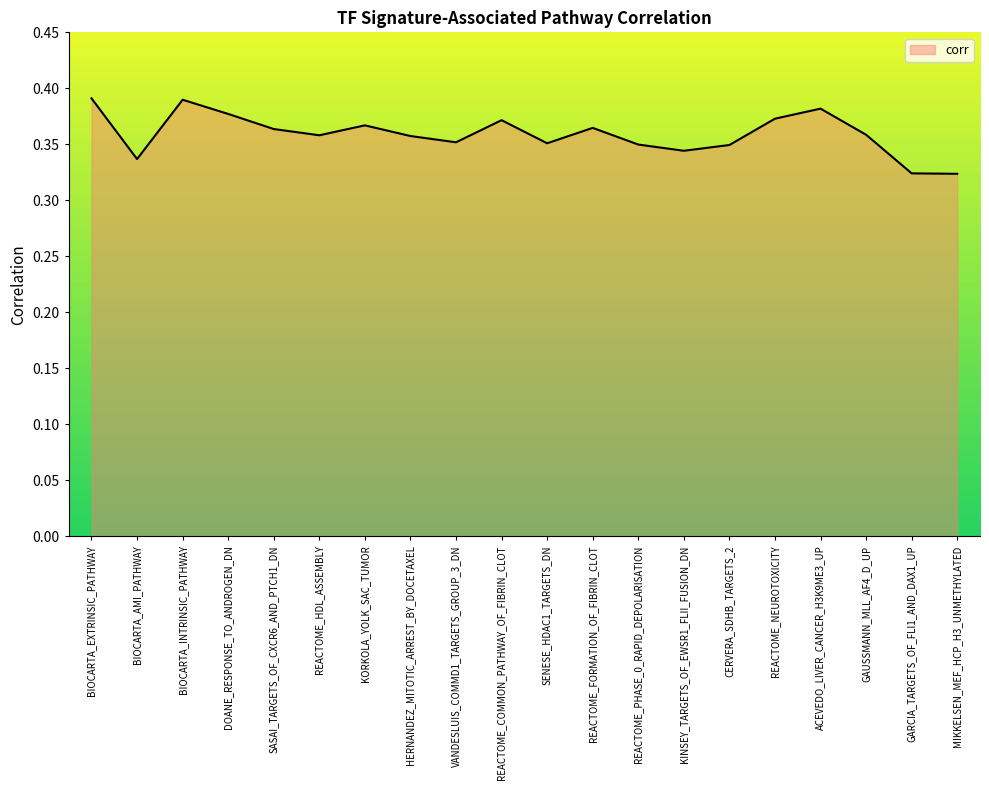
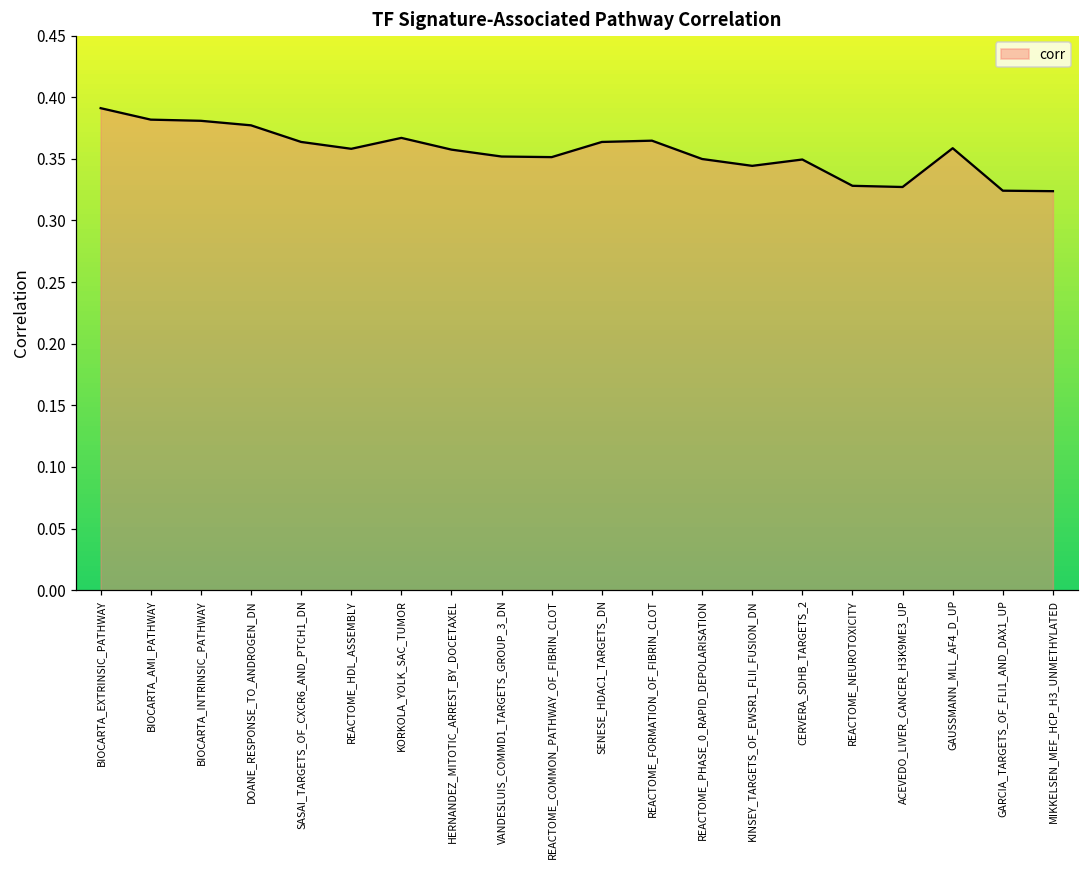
BIOCARTA_AMI_PATHWAY: 0.337 -> 0.382
BIOCARTA_INTRINSIC_PATHWAY: 0.390 -> 0.381
REACTOME_COMMON_PATHWAY_OF_FIBRIN_CLOT: 0.372 -> 0.351
SENESE_HDAC1_TARGETS_DN: 0.351 -> 0.364
REACTOME_NEUROTOXICITY: 0.373 -> 0.328
ACEVEDO_LIVER_CANCER_H3K9ME3_UP: 0.382 -> 0.327
